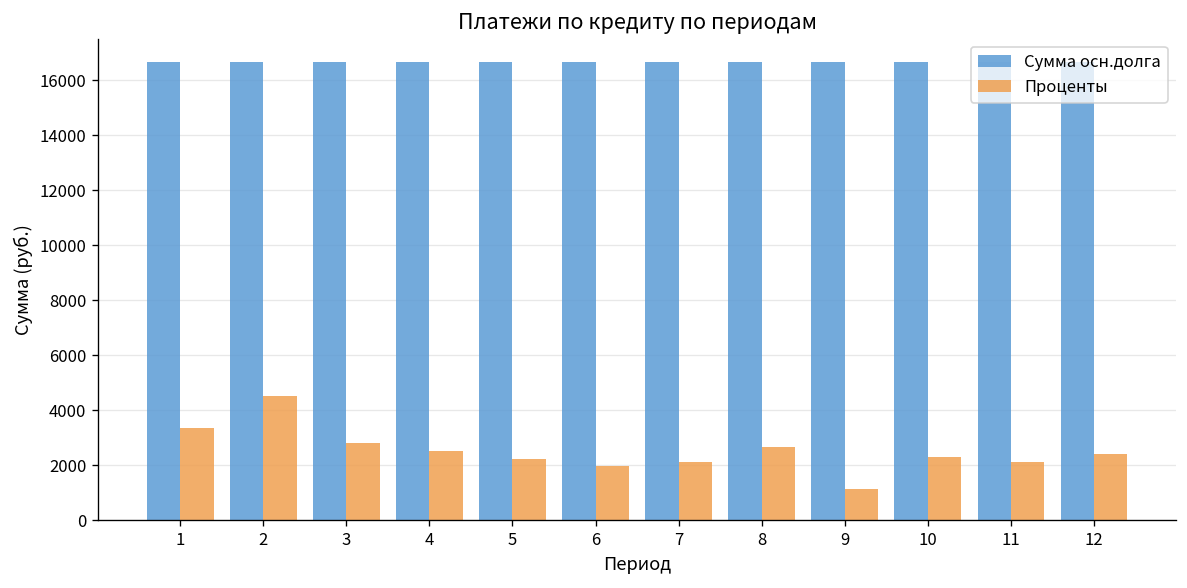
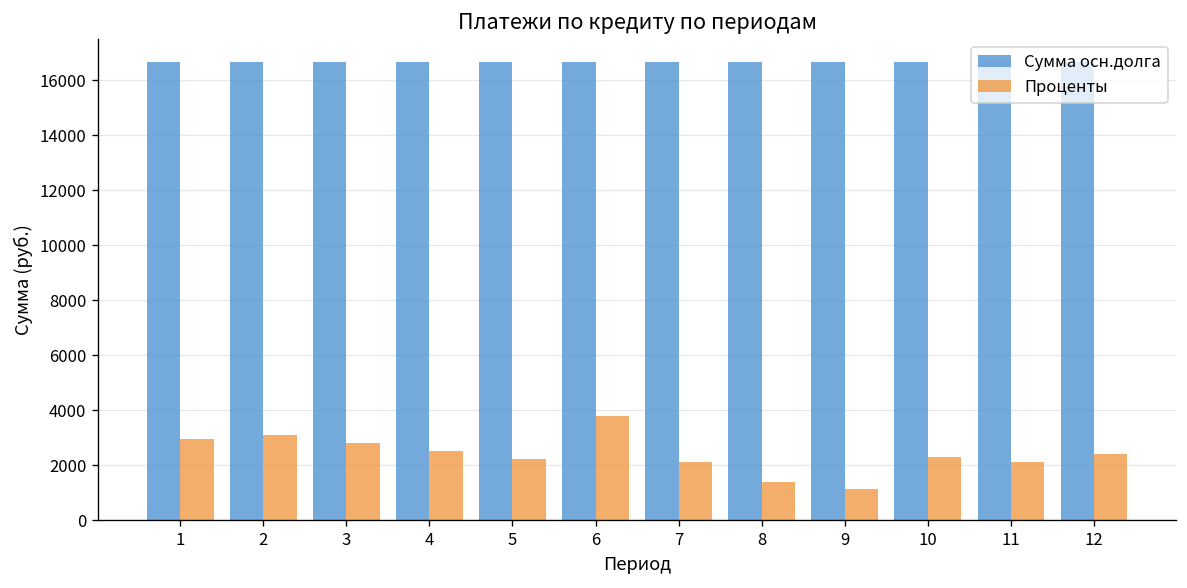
Проценты, 1: 3400 -> 2900
Проценты, 2: 4500 -> 3100
Проценты, 6: 2000 -> 3800
Проценты, 8: 2700 -> 1400
